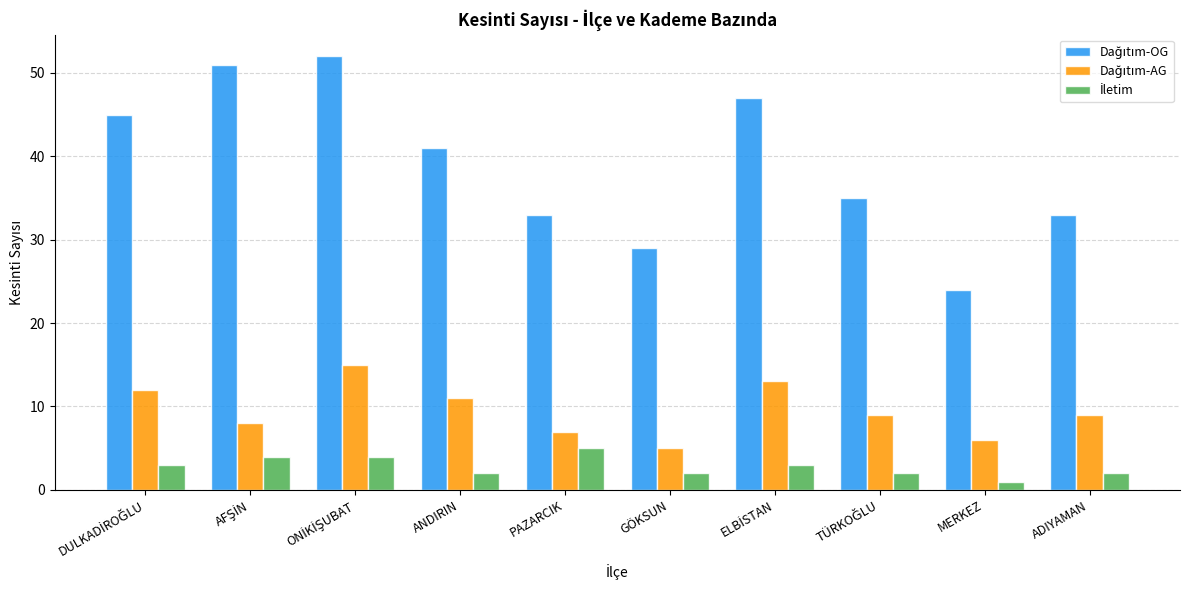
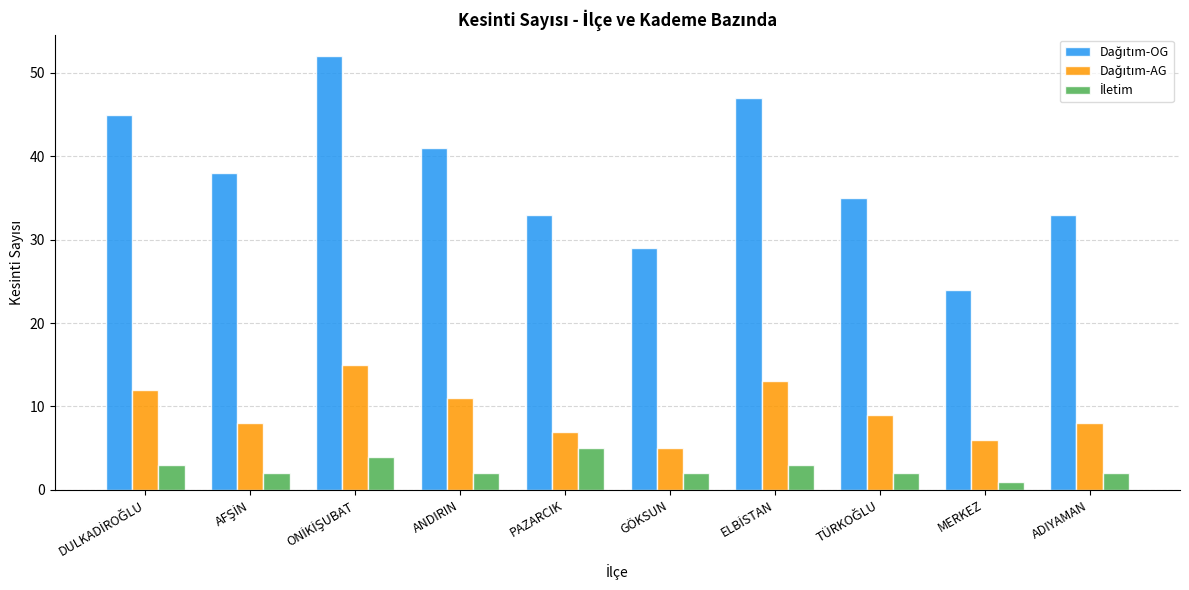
Dağıtım-OG, AFŞİN: 51 -> 38
İletim, AFŞİN: 4 -> 2
Dağıtım-AG, ADIYAMAN: 9 -> 8
